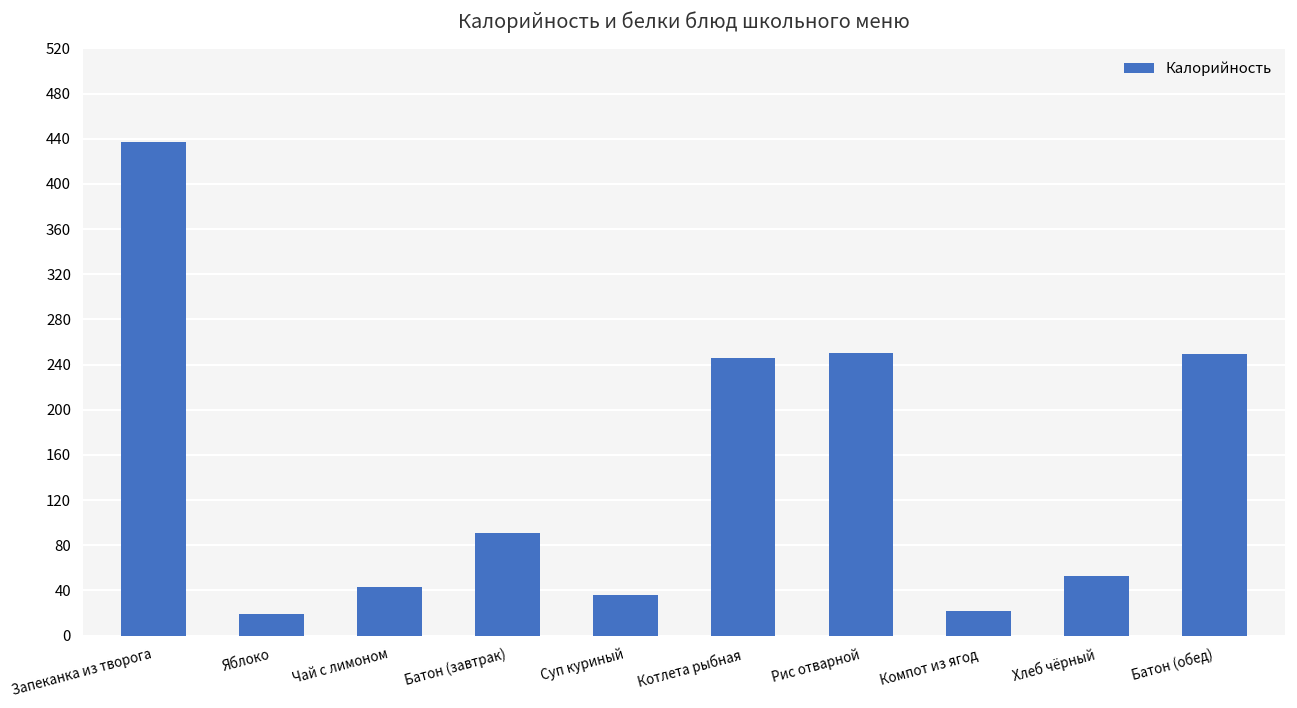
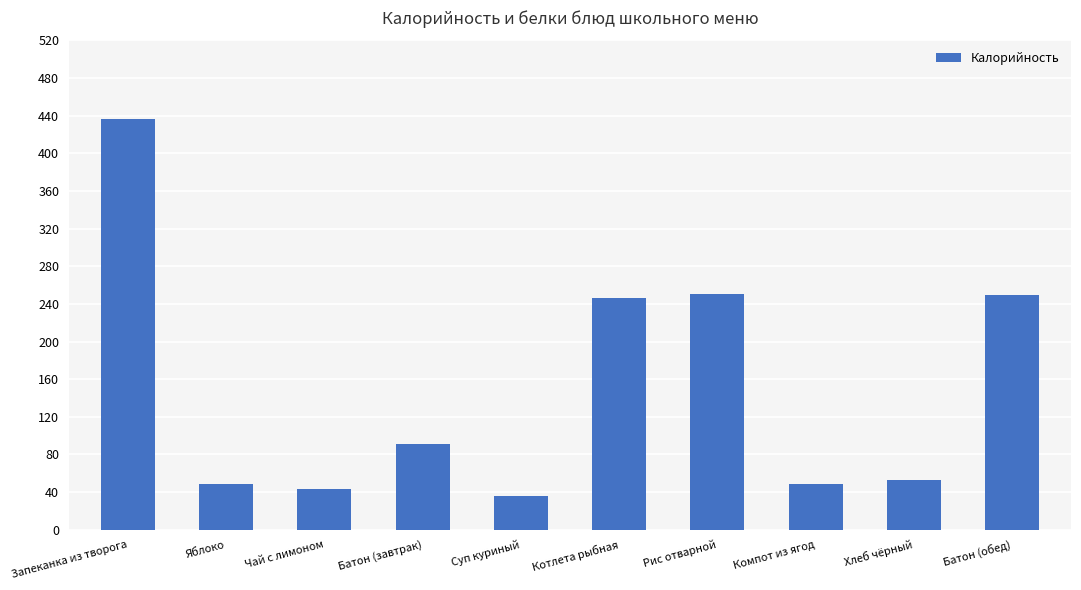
Яблоко: 20 -> 50
Компот из ягод: 20 -> 50
